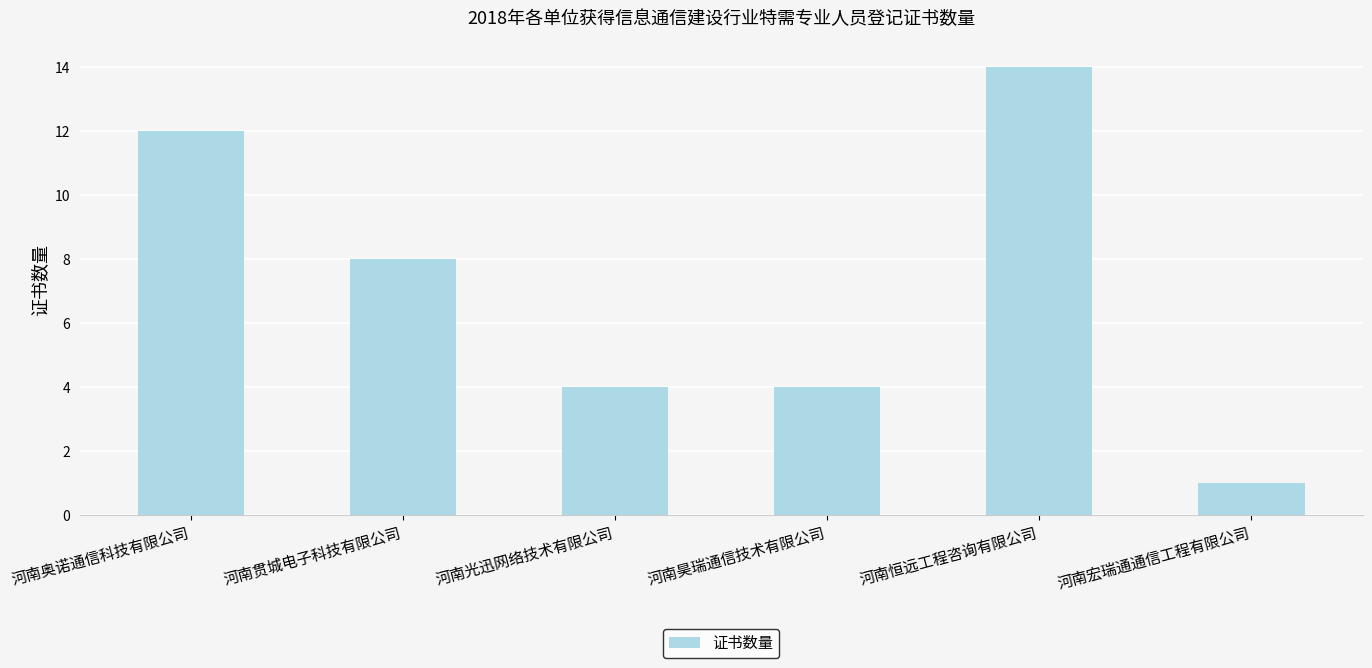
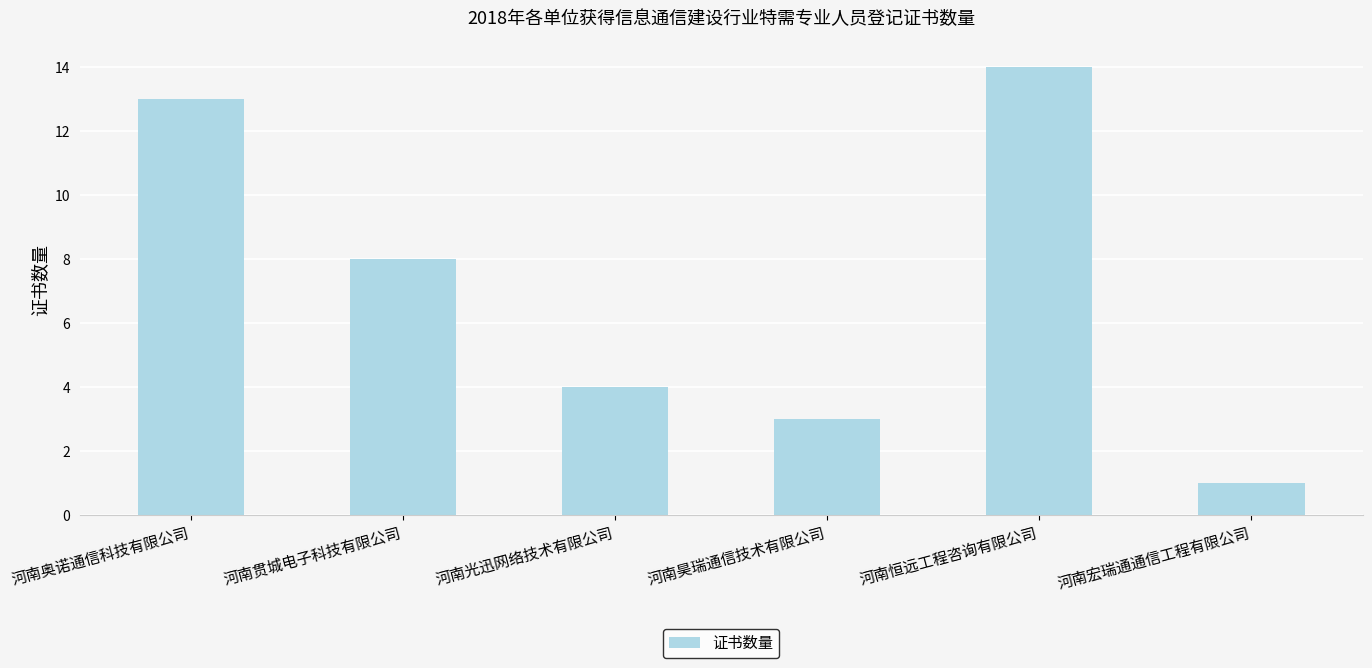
河南奥诺通信科技有限公司: 12 -> 13
河南昊瑞通信技术有限公司: 4 -> 3
